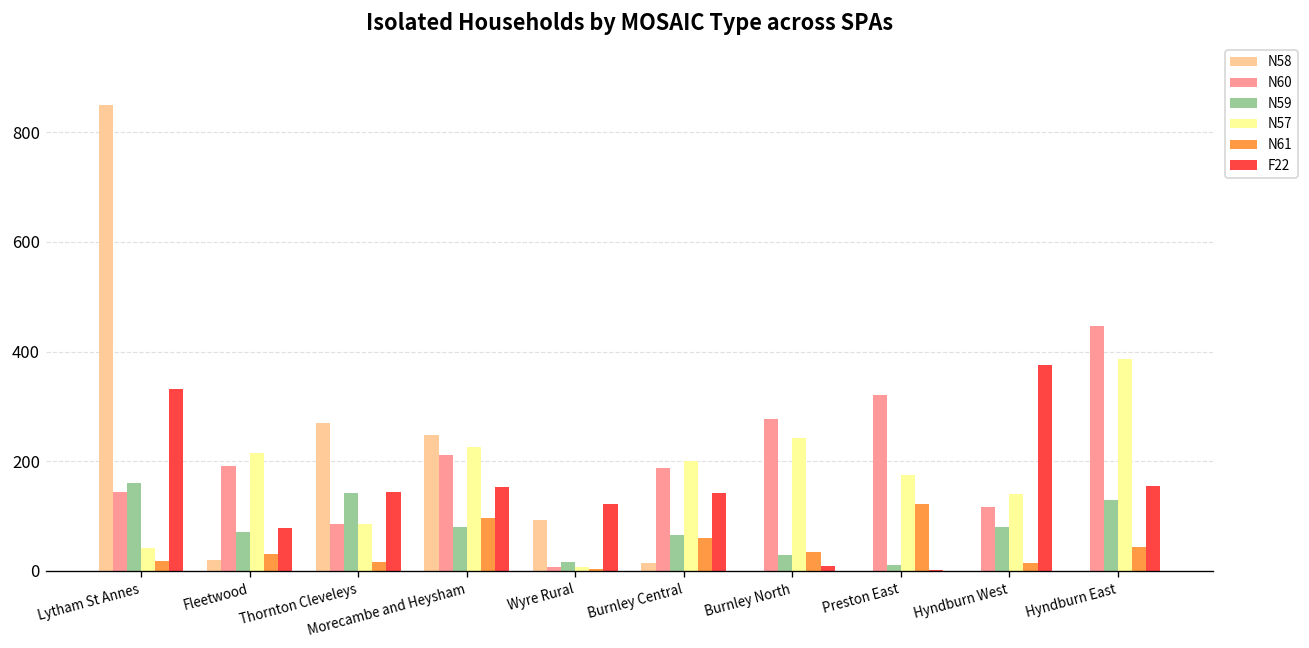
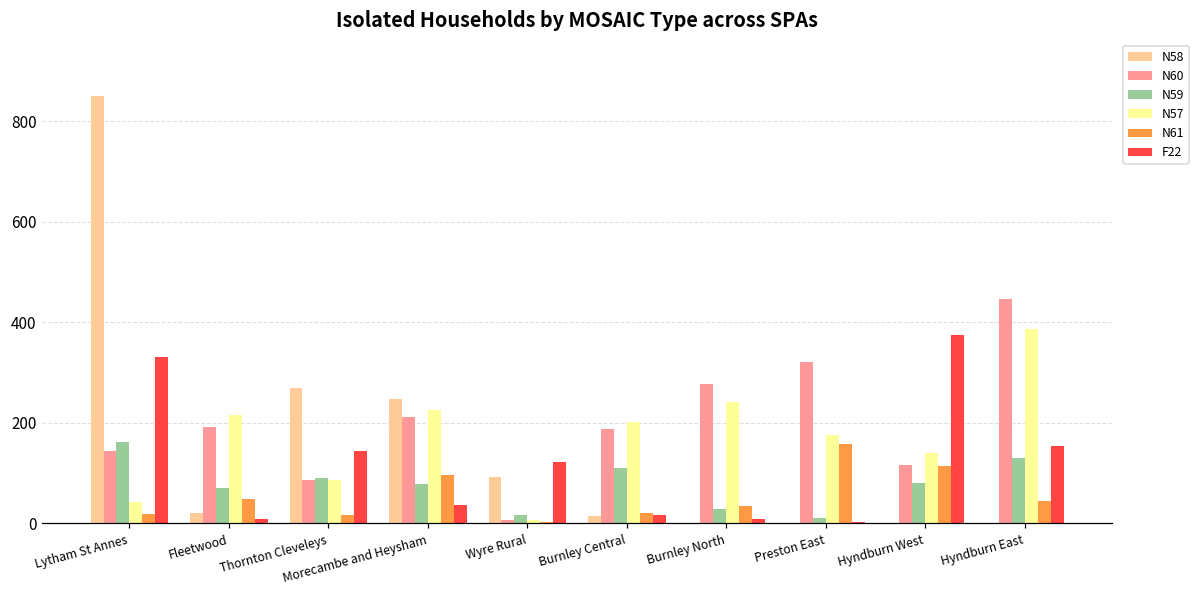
N61, Fleetwood: 30 -> 50
F22, Fleetwood: 80 -> 10
N59, Thornton Cleveleys: 140 -> 90
F22, Morecambe and Heysham: 150 -> 40
N59, Burnley Central: 70 -> 110
N61, Burnley Central: 60 -> 20
F22, Burnley Central: 140 -> 20
N61, Preston East: 120 -> 160
N61, Hyndburn West: 10 -> 110
